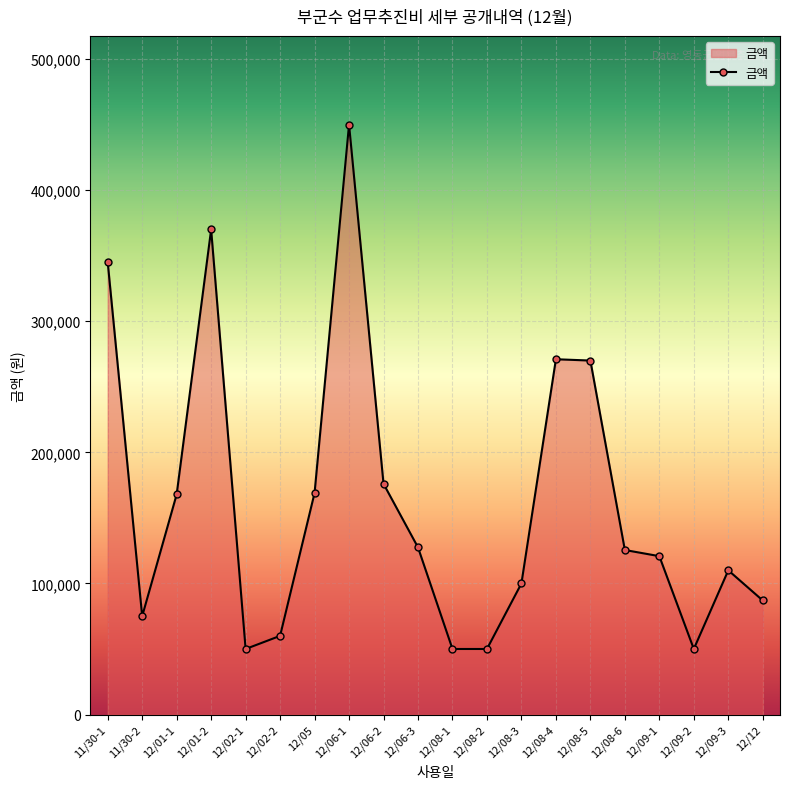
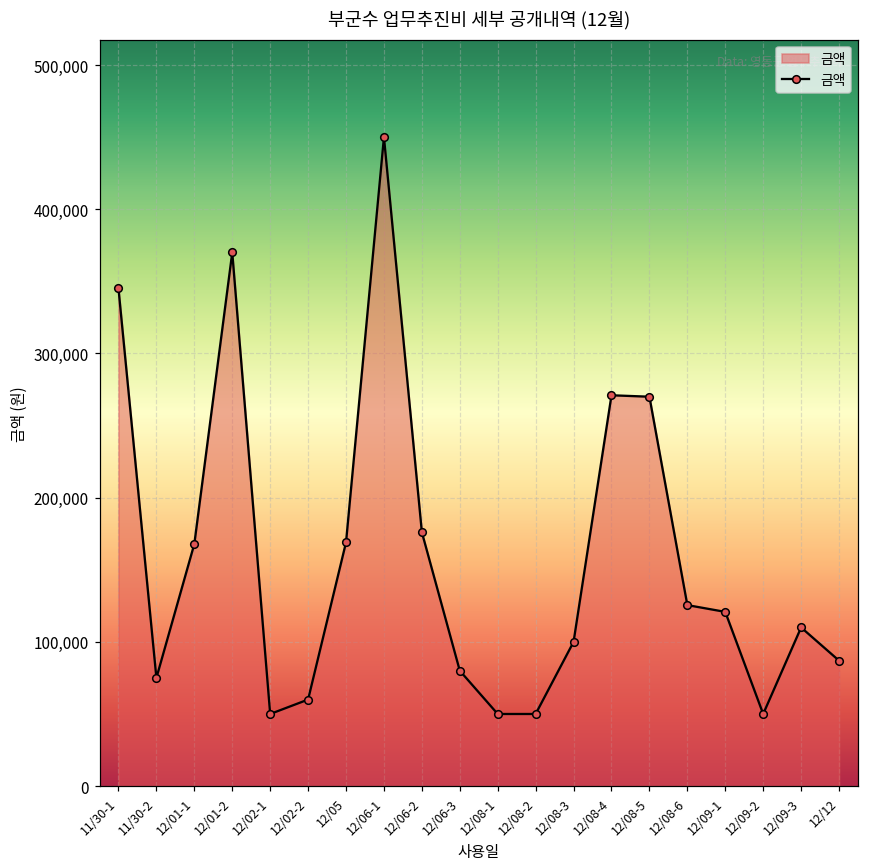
12/06-3: 127,000 -> 80,000
